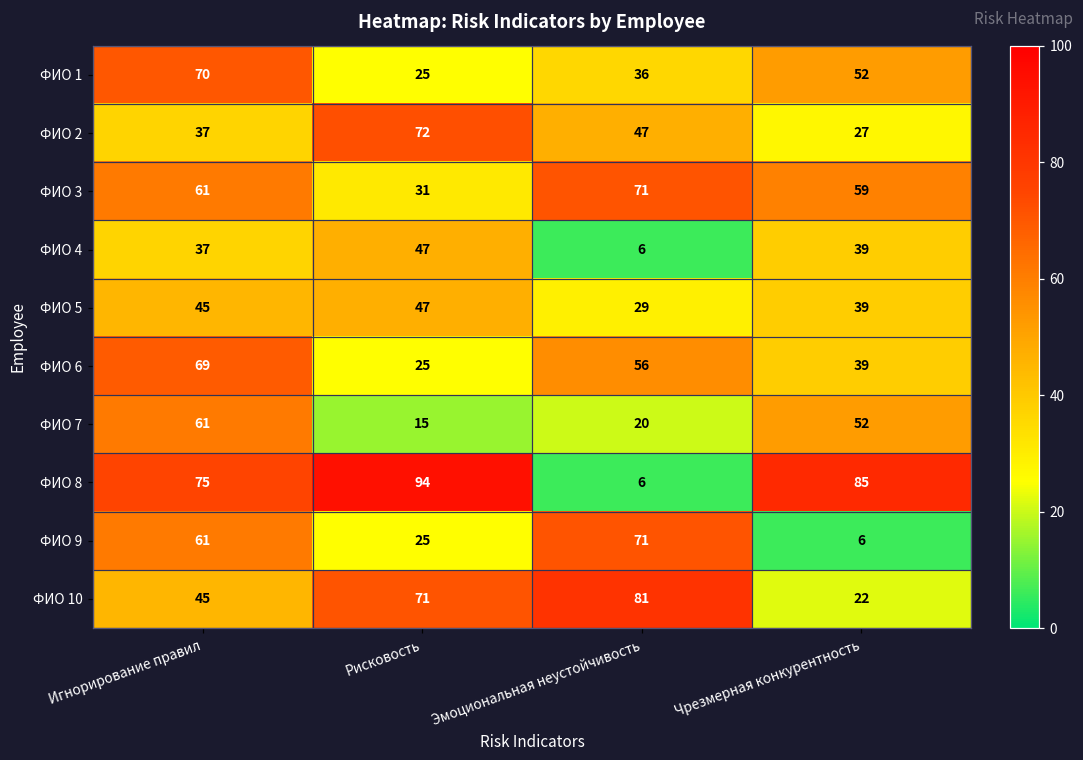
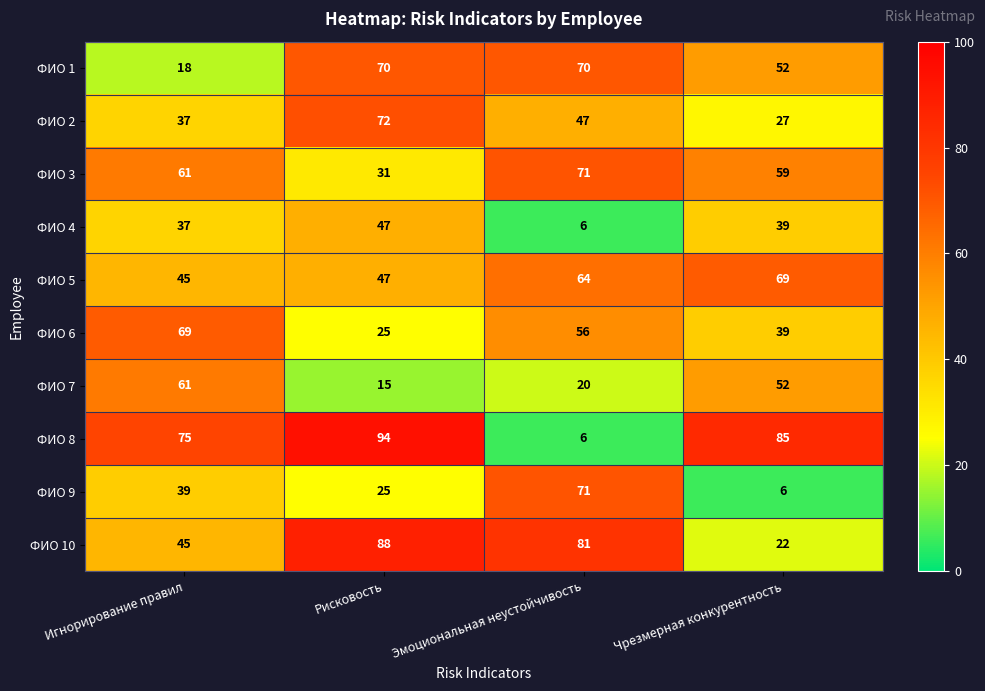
ФИО 1, Игнорирование правил: 70 -> 18
ФИО 1, Рисковость: 25 -> 70
ФИО 1, Эмоциональная неустойчивость: 36 -> 70
ФИО 5, Эмоциональная неустойчивость: 29 -> 64
ФИО 5, Чрезмерная конкурентность: 39 -> 69
ФИО 9, Игнорирование правил: 61 -> 39
ФИО 10, Рисковость: 71 -> 88
